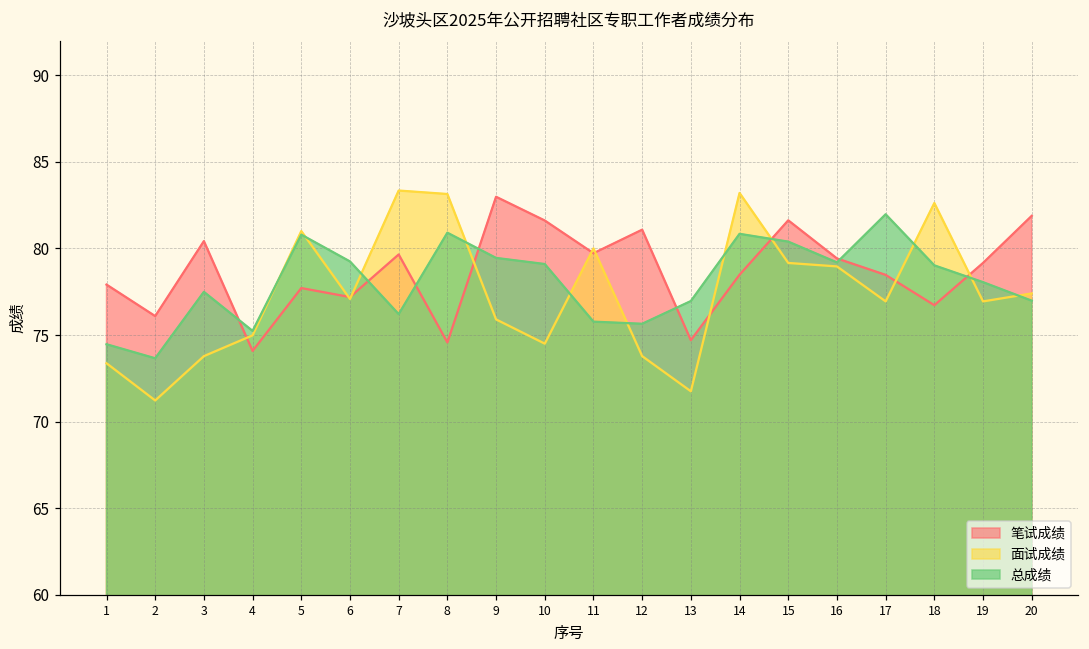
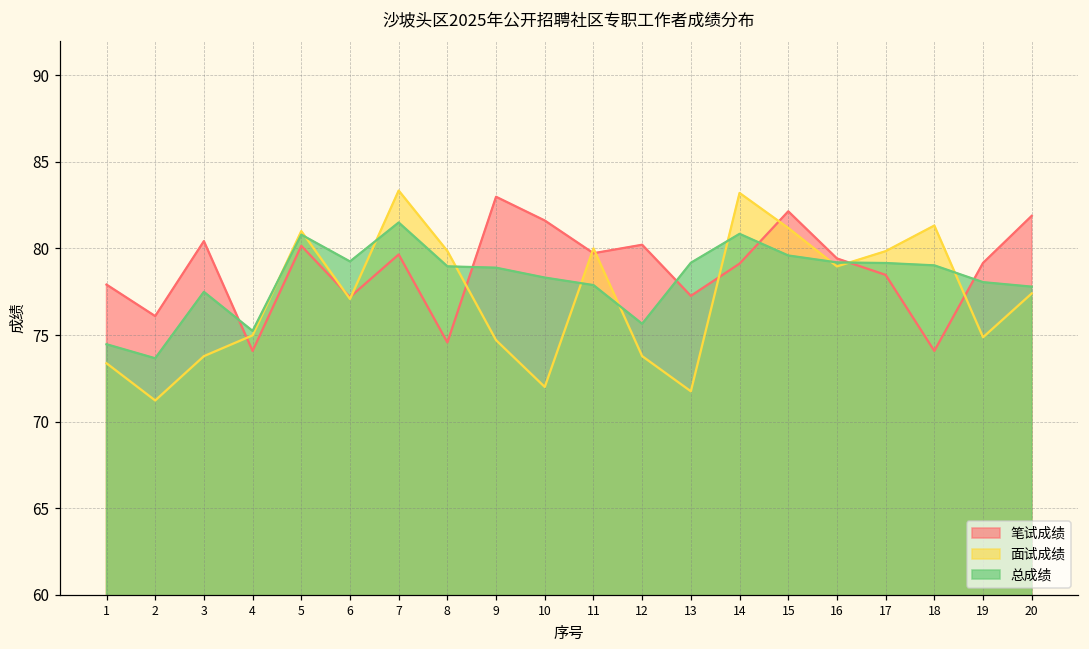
笔试成绩, 5: 77.7 -> 80.2
总成绩, 7: 76.2 -> 81.5
面试成绩, 8: 83.1 -> 79.9
总成绩, 8: 80.9 -> 79.0
面试成绩, 9: 75.9 -> 74.7
总成绩, 9: 79.5 -> 78.9
面试成绩, 10: 74.5 -> 72.0
总成绩, 10: 79.1 -> 78.3
总成绩, 11: 75.8 -> 77.9
笔试成绩, 12: 81.1 -> 80.2
笔试成绩, 13: 74.7 -> 77.3
总成绩, 13: 77.0 -> 79.2
笔试成绩, 14: 78.5 -> 79.1
笔试成绩, 15: 81.6 -> 82.1
面试成绩, 15: 79.2 -> 81.2
总成绩, 15: 80.4 -> 79.6
面试成绩, 17: 76.9 -> 79.8
总成绩, 17: 82.0 -> 79.2
笔试成绩, 18: 76.7 -> 74.1
面试成绩, 18: 82.6 -> 81.3
面试成绩, 19: 76.9 -> 74.9
总成绩, 20: 77.0 -> 77.8
